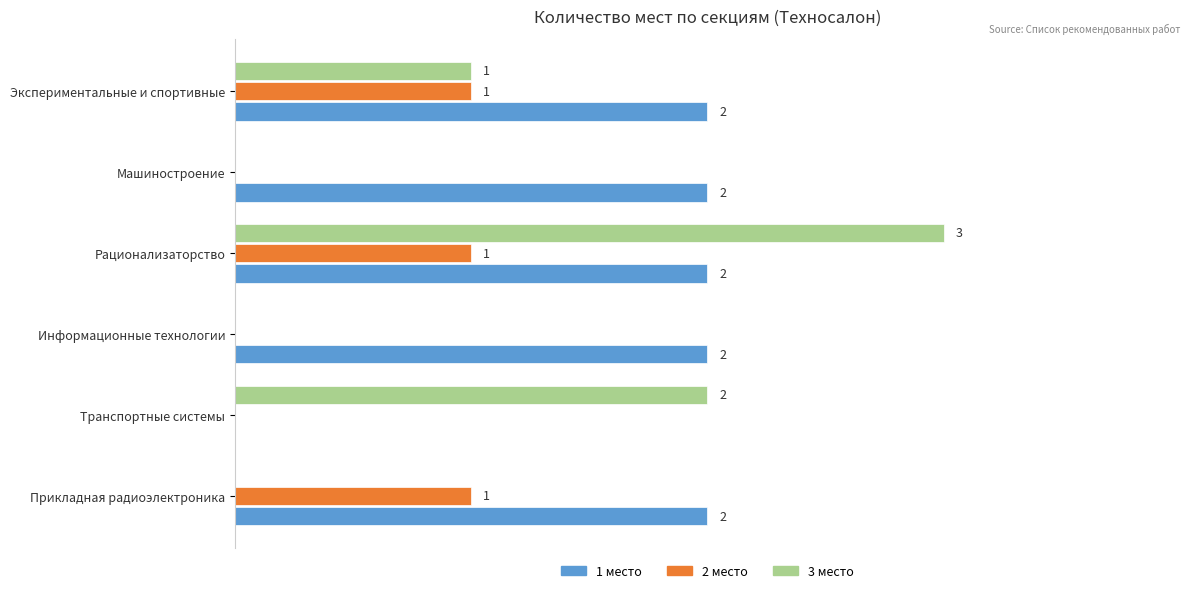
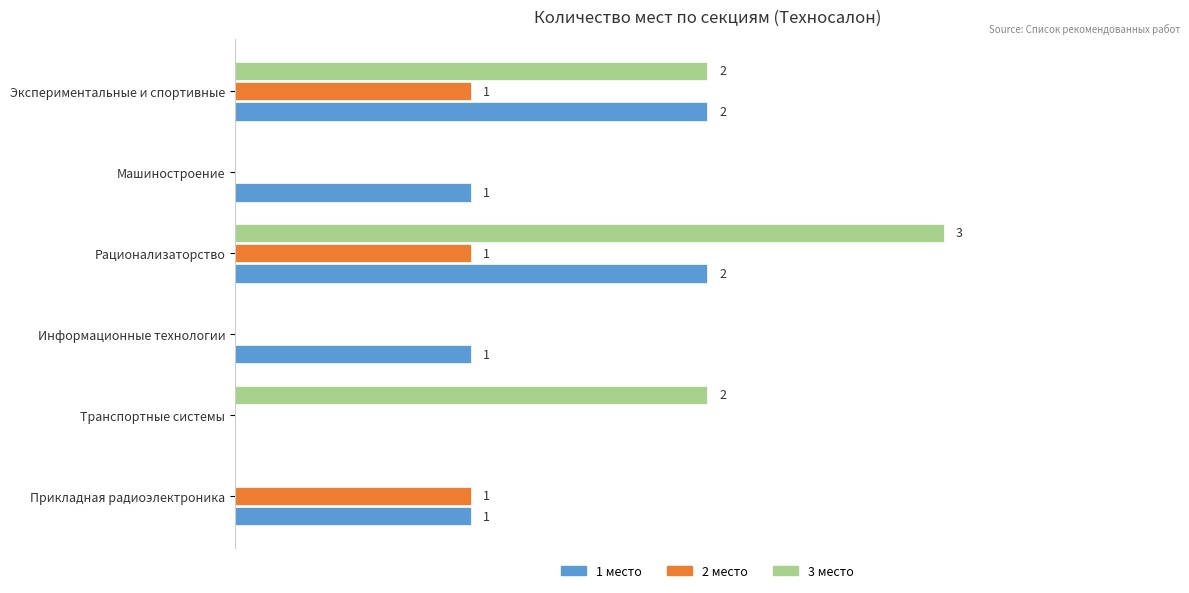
3 место, Экспериментальные и спортивные: 1 -> 2
1 место, Машиностроение: 2 -> 1
1 место, Информационные технологии: 2 -> 1
1 место, Прикладная радиоэлектроника: 2 -> 1
